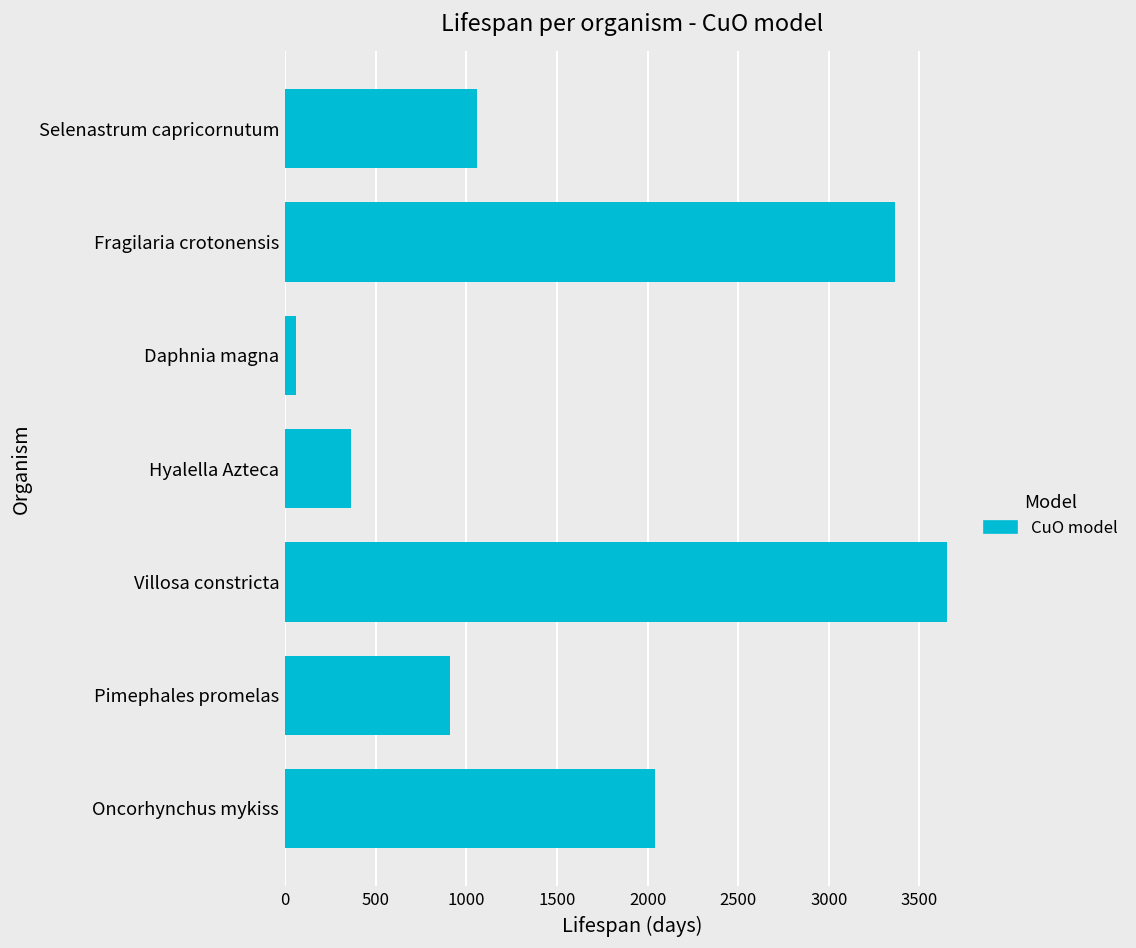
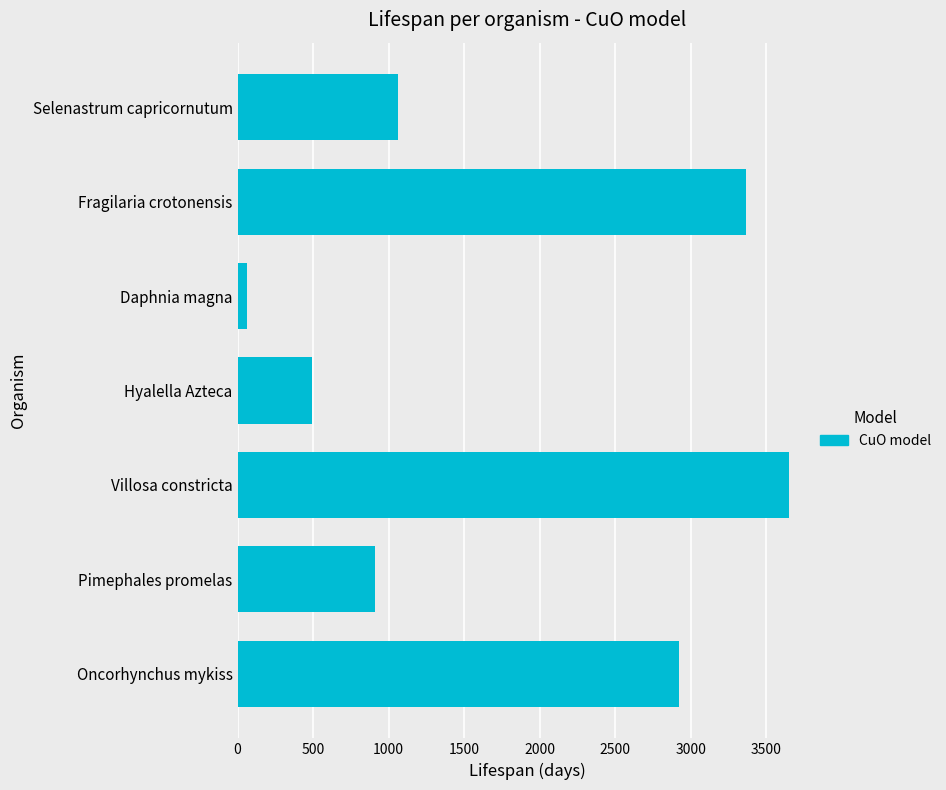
Hyalella Azteca: 370 -> 490
Oncorhynchus mykiss: 2040 -> 2920
